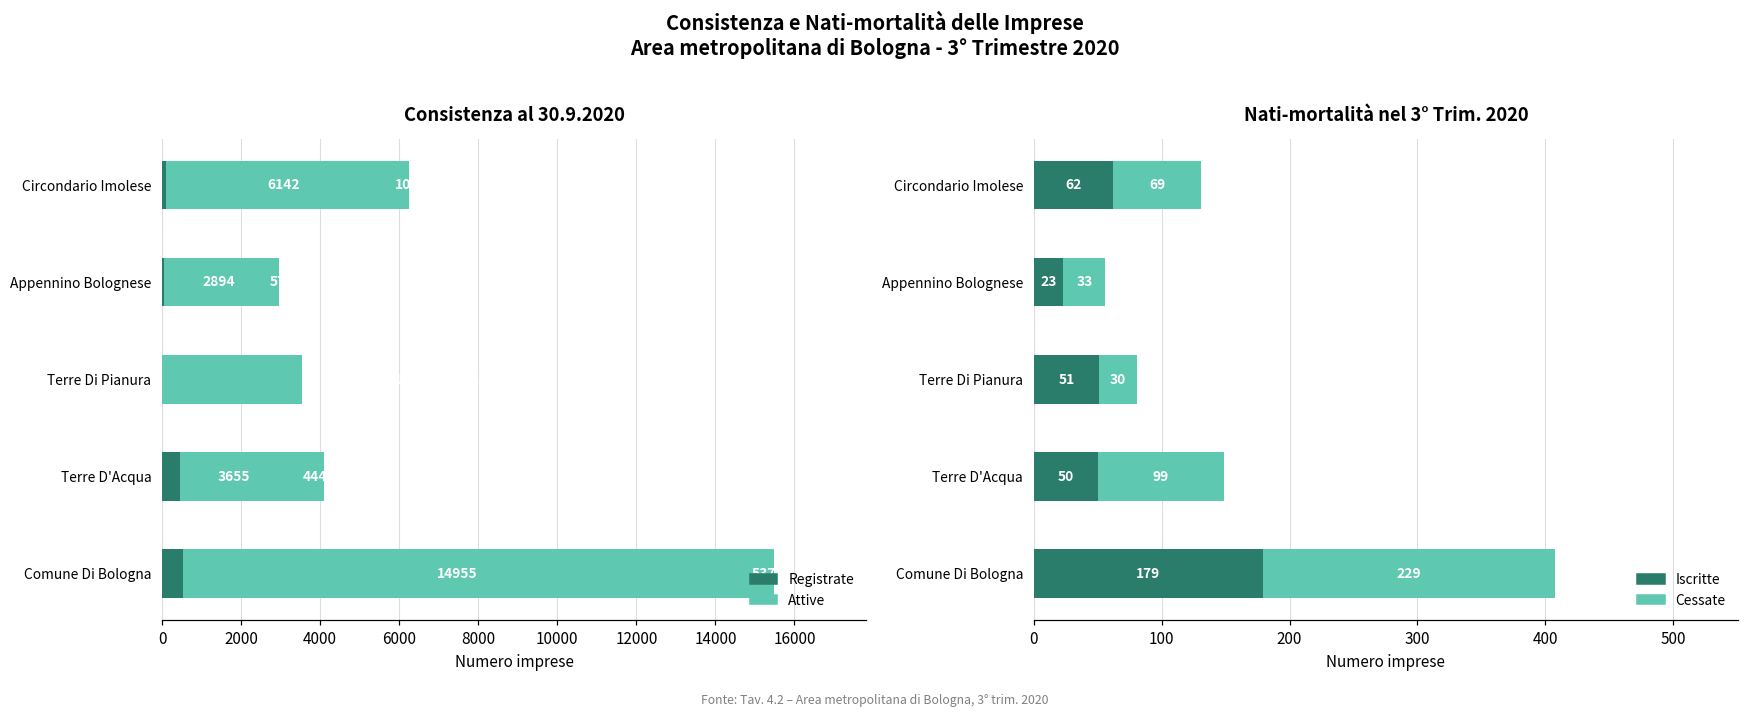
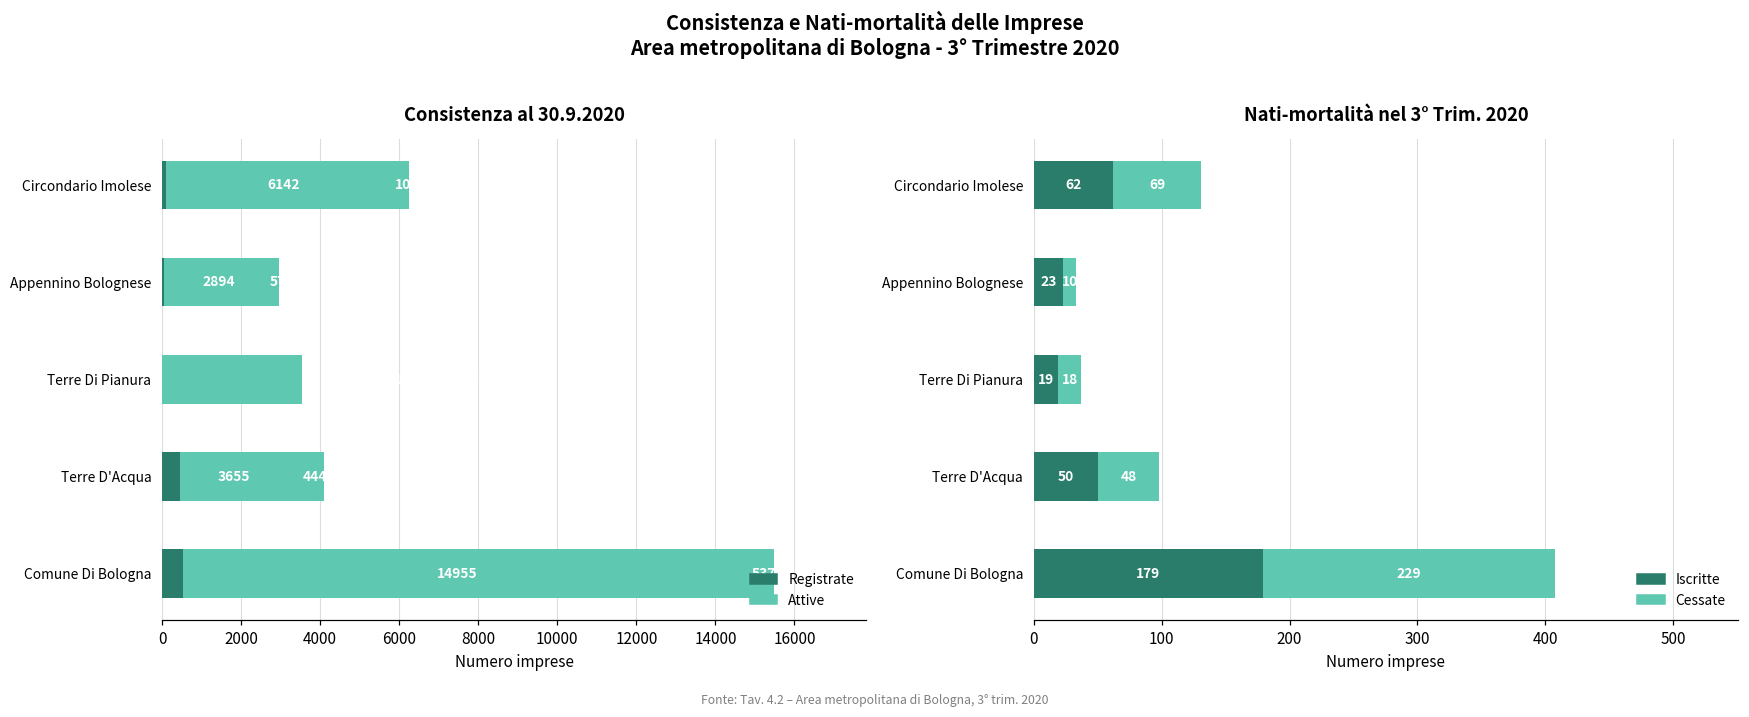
Nati-mortalità nel 3° Trim. 2020, Cessate, Appennino Bolognese: 33 -> 10
Nati-mortalità nel 3° Trim. 2020, Iscritte, Terre Di Pianura: 51 -> 19
Nati-mortalità nel 3° Trim. 2020, Cessate, Terre Di Pianura: 30 -> 18
Nati-mortalità nel 3° Trim. 2020, Cessate, Terre D'Acqua: 99 -> 48
